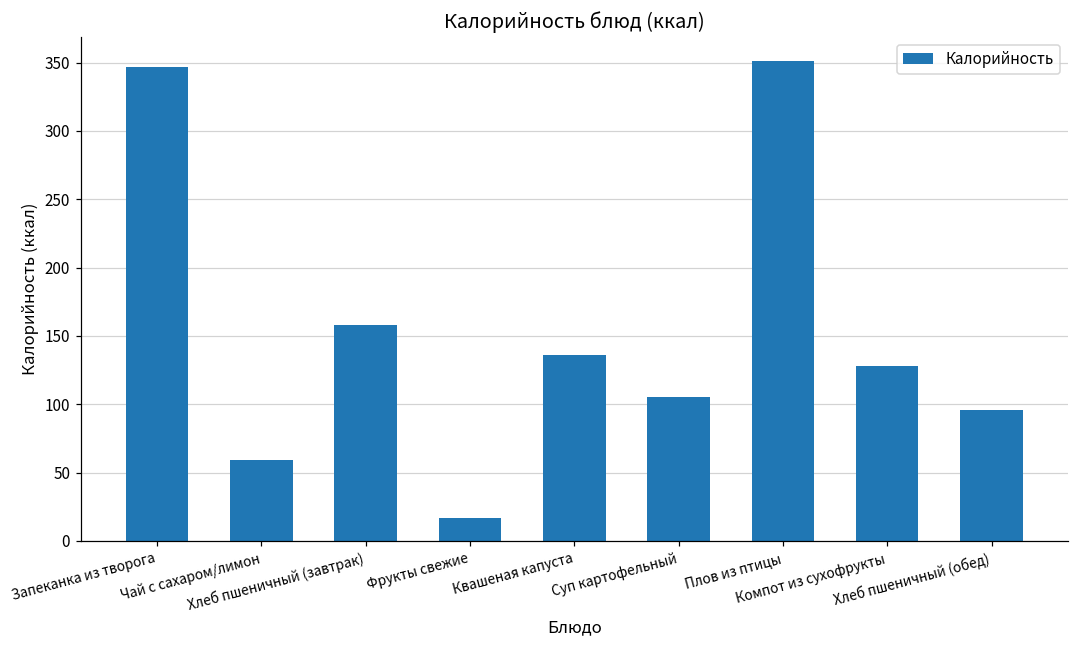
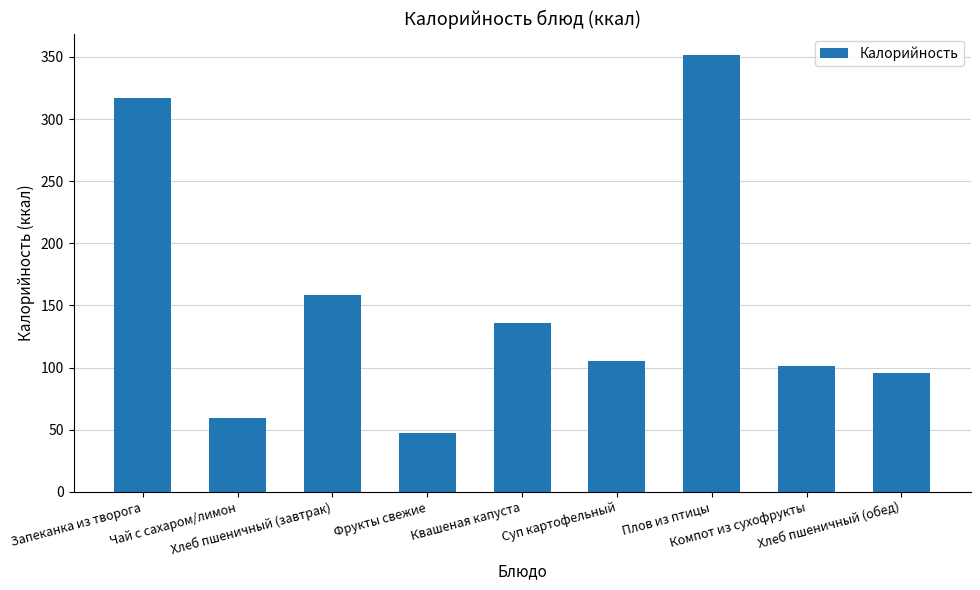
Запеканка из творога: 347 -> 317
Фрукты свежие: 17 -> 47
Компот из сухофрукты: 128 -> 102
